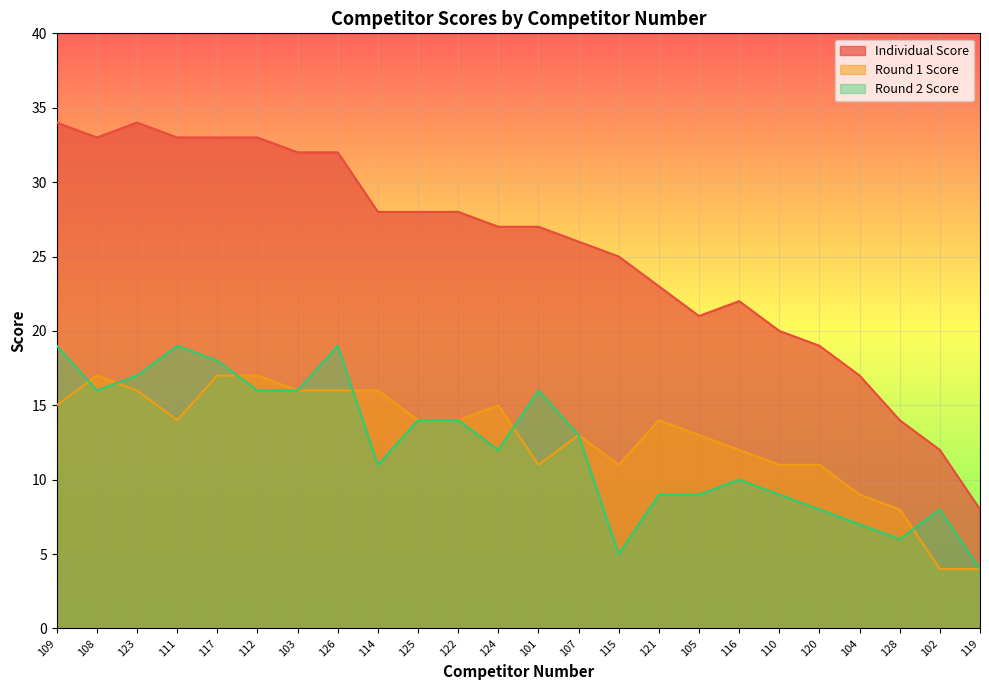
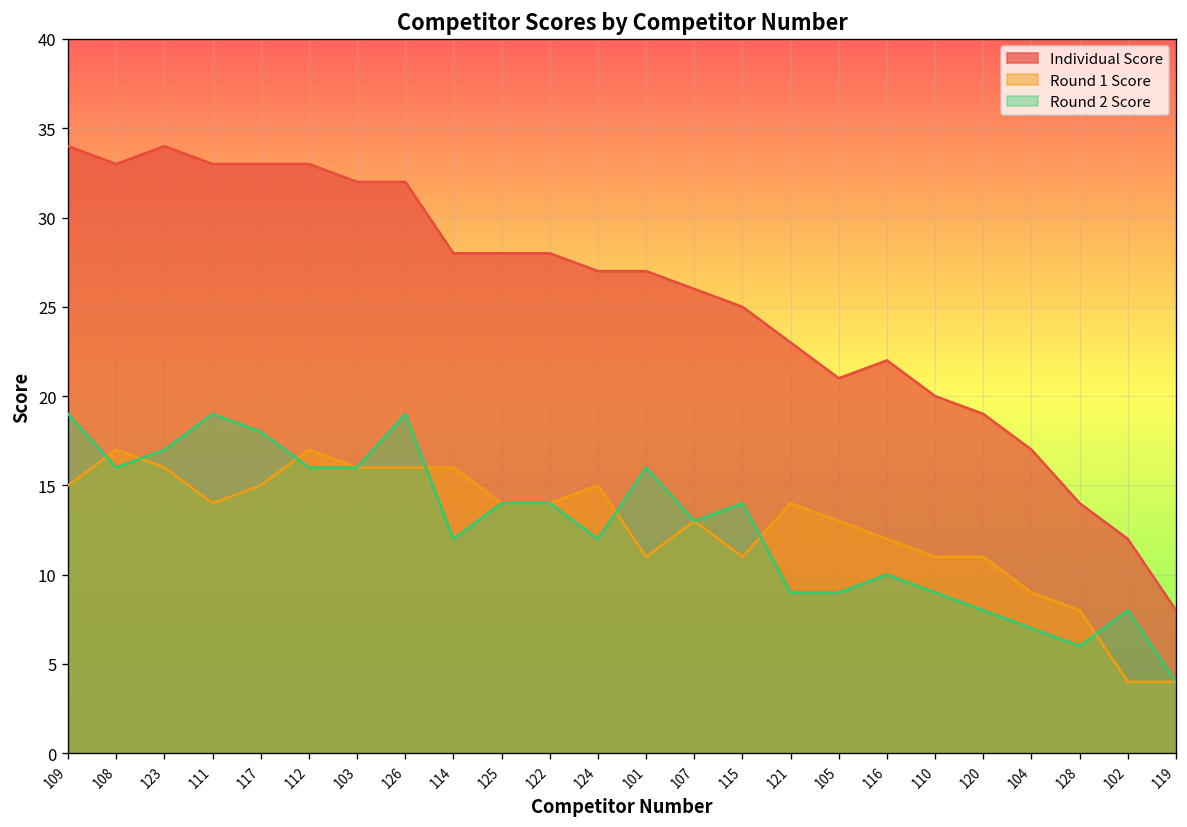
Round 1 Score, 117: 17 -> 15
Round 2 Score, 114: 11 -> 12
Round 2 Score, 115: 5 -> 14
